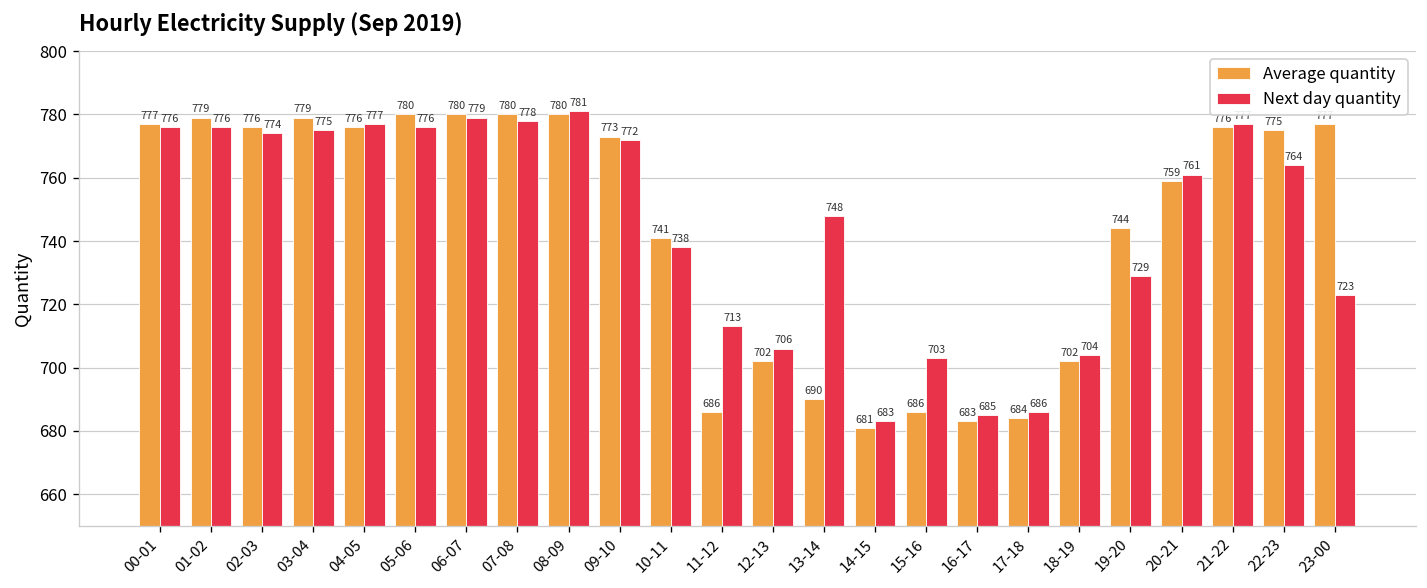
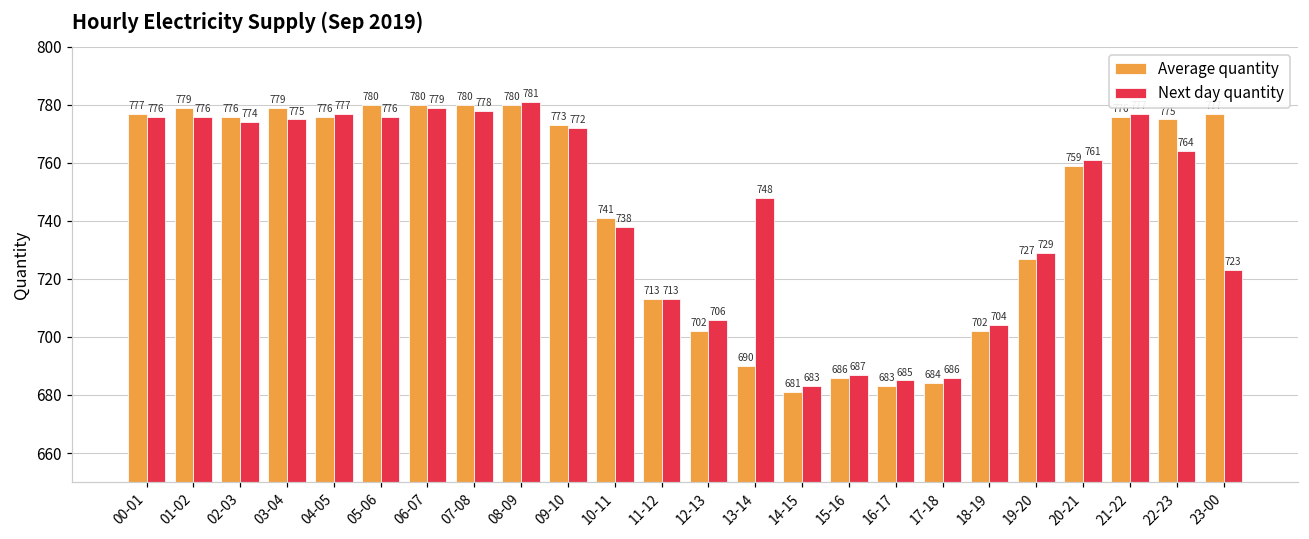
Average quantity, 11-12: 686 -> 713
Next day quantity, 15-16: 703 -> 687
Average quantity, 19-20: 744 -> 727
